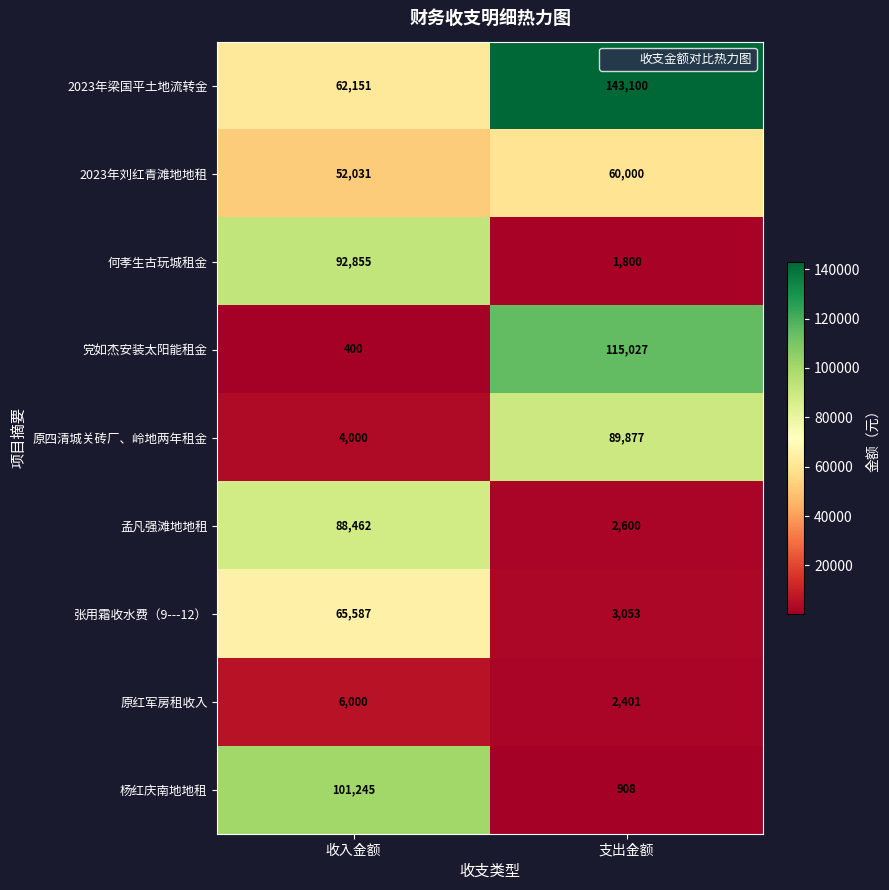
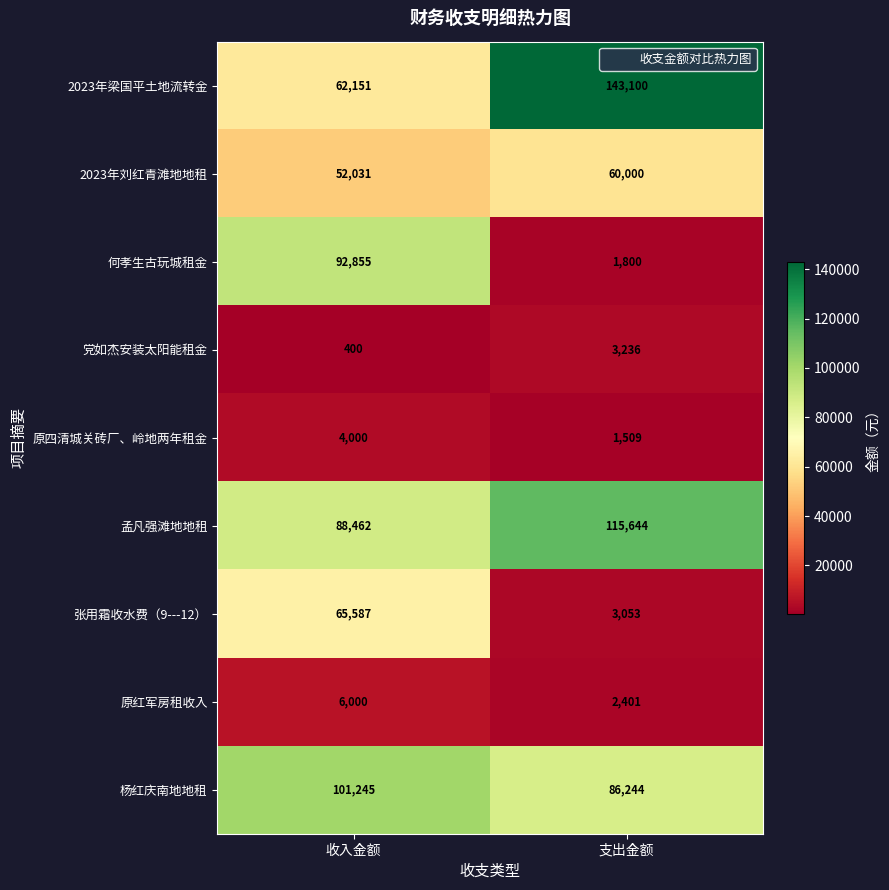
党如杰安装太阳能租金, 支出金额: 115,027 -> 3,236
原四清城关砖厂、岭地两年租金, 支出金额: 89,877 -> 1,509
孟凡强滩地地租, 支出金额: 2,600 -> 115,644
杨红庆南地地租, 支出金额: 908 -> 86,244
